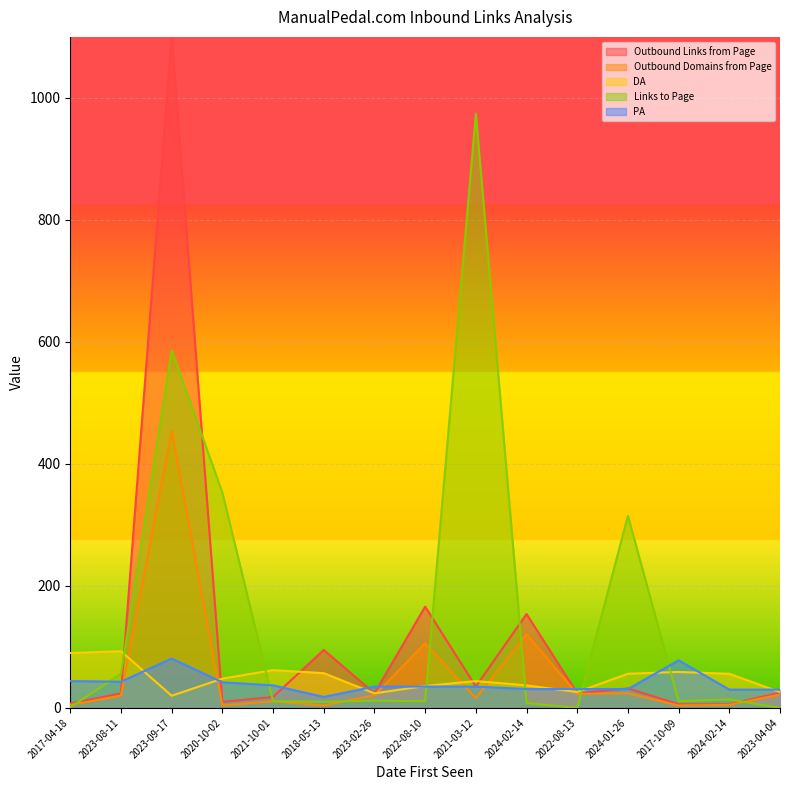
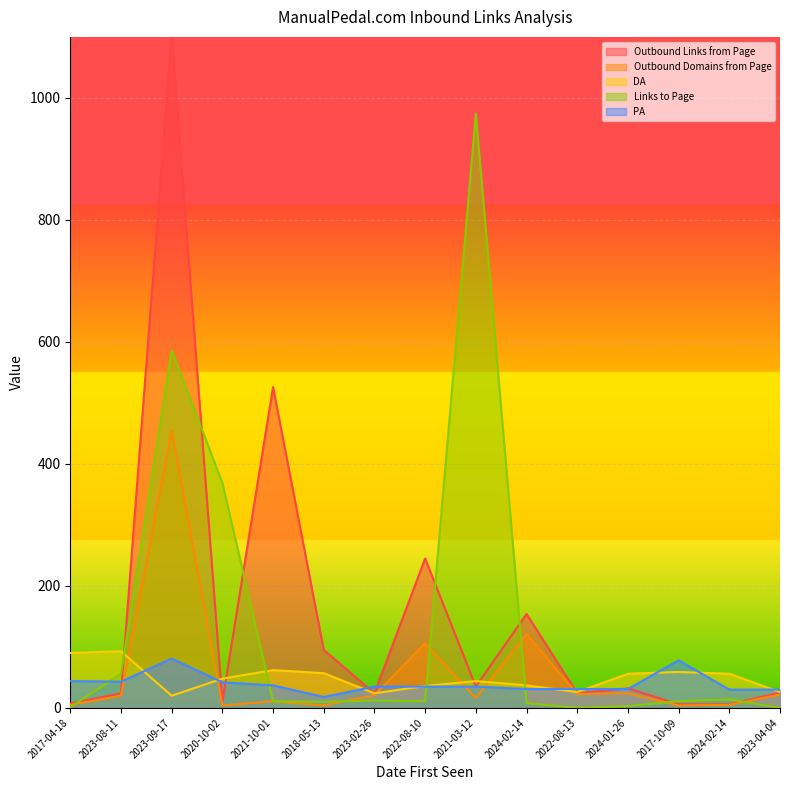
Links to Page, 2020-10-02: 350 -> 370
Outbound Links from Page, 2021-10-01: 20 -> 530
Outbound Links from Page, 2022-08-10: 170 -> 250
Links to Page, 2024-01-26: 320 -> 0
